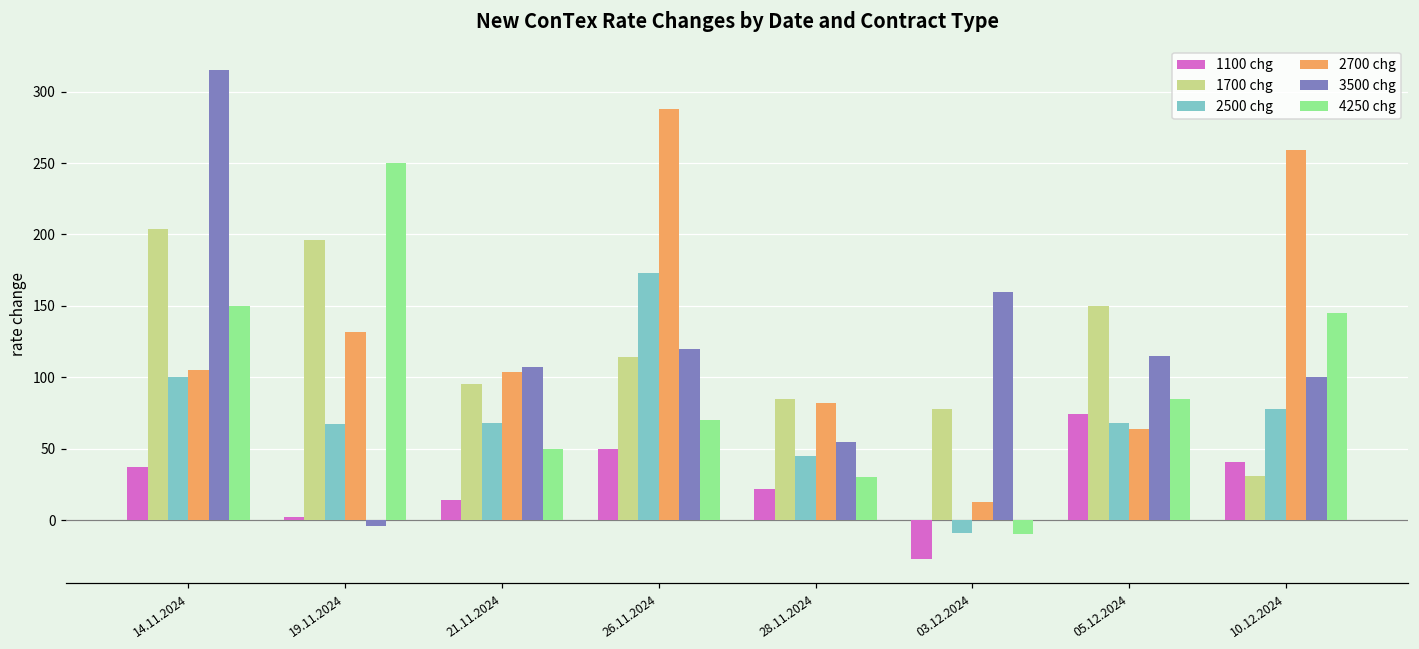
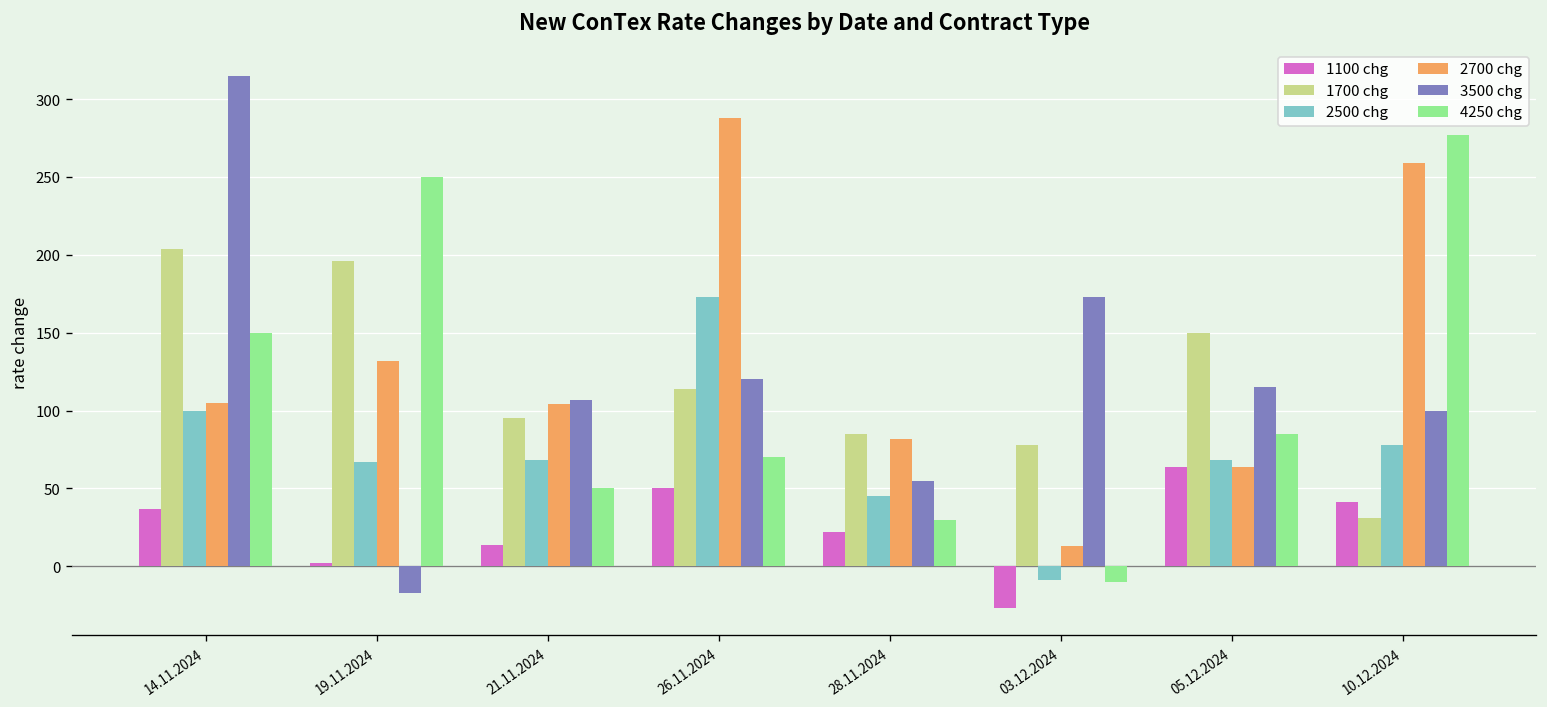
3500 chg, 19.11.2024: -4 -> -17
3500 chg, 03.12.2024: 160 -> 173
1100 chg, 05.12.2024: 74 -> 64
4250 chg, 10.12.2024: 145 -> 277
